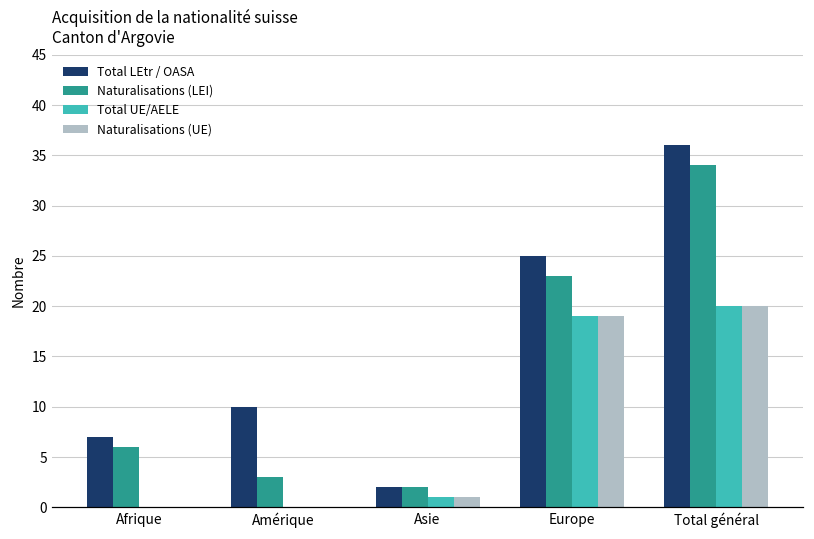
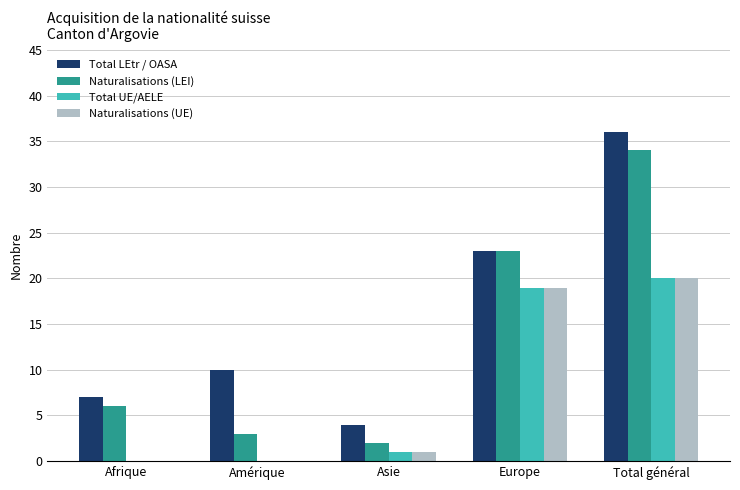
Total LEtr / OASA, Asie: 2 -> 4
Total LEtr / OASA, Europe: 25 -> 23
